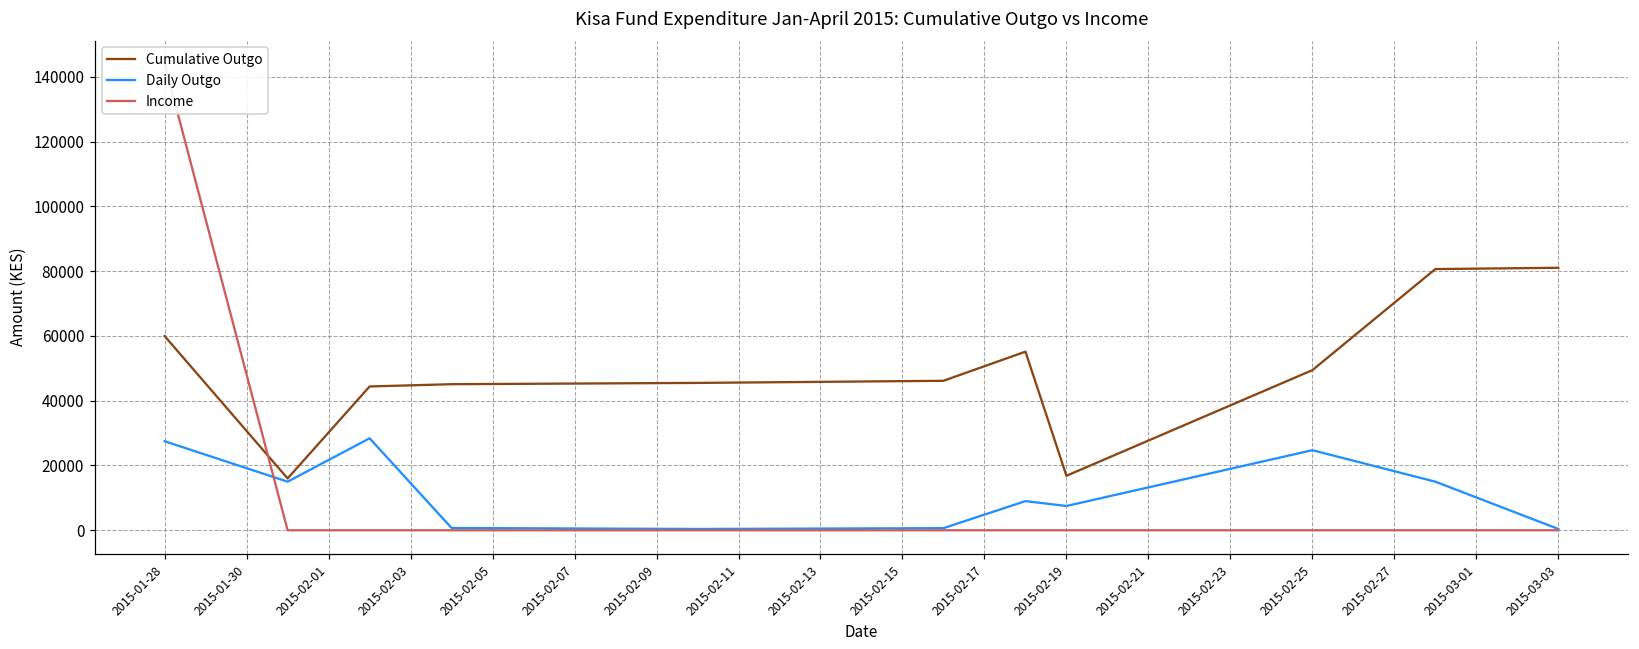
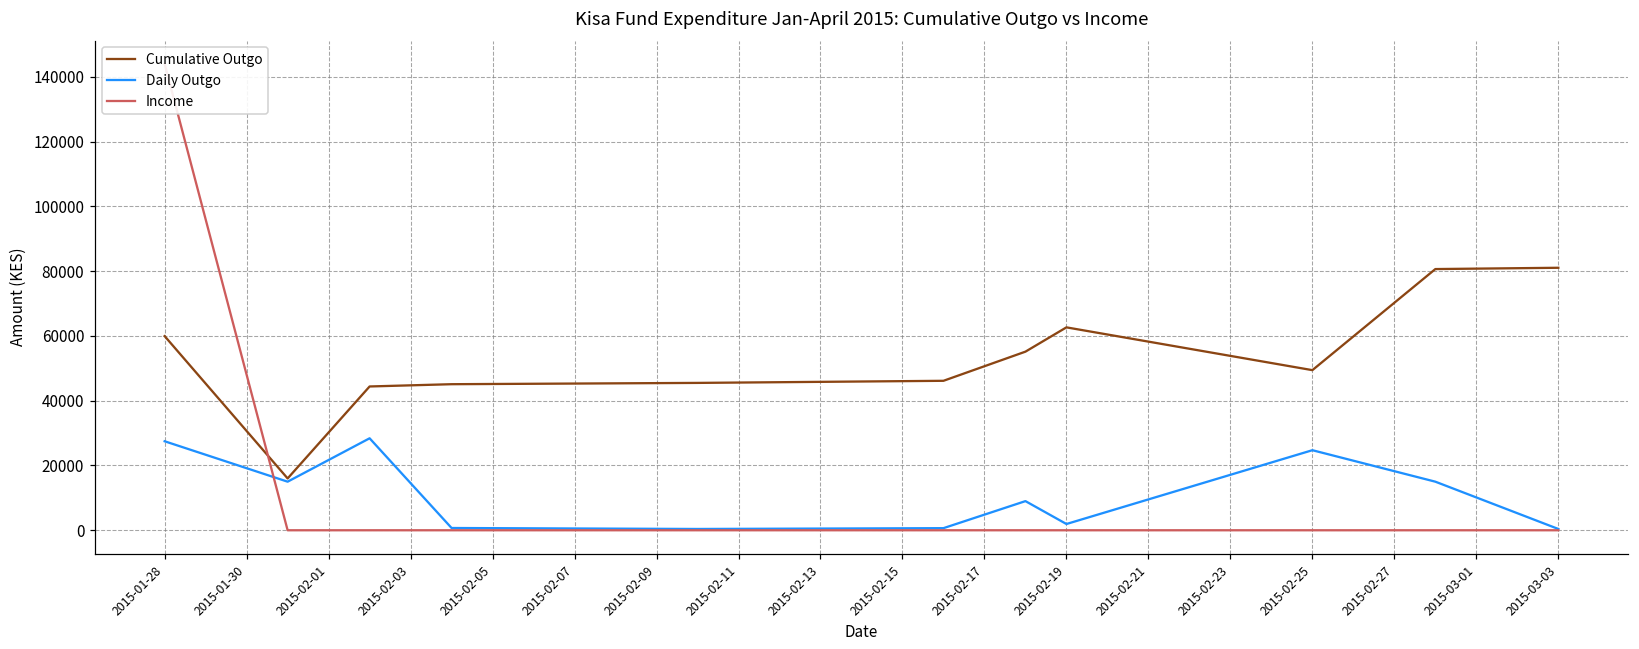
Cumulative Outgo, 2015-02-19: 17000 -> 63000
Daily Outgo, 2015-02-19: 8000 -> 2000
